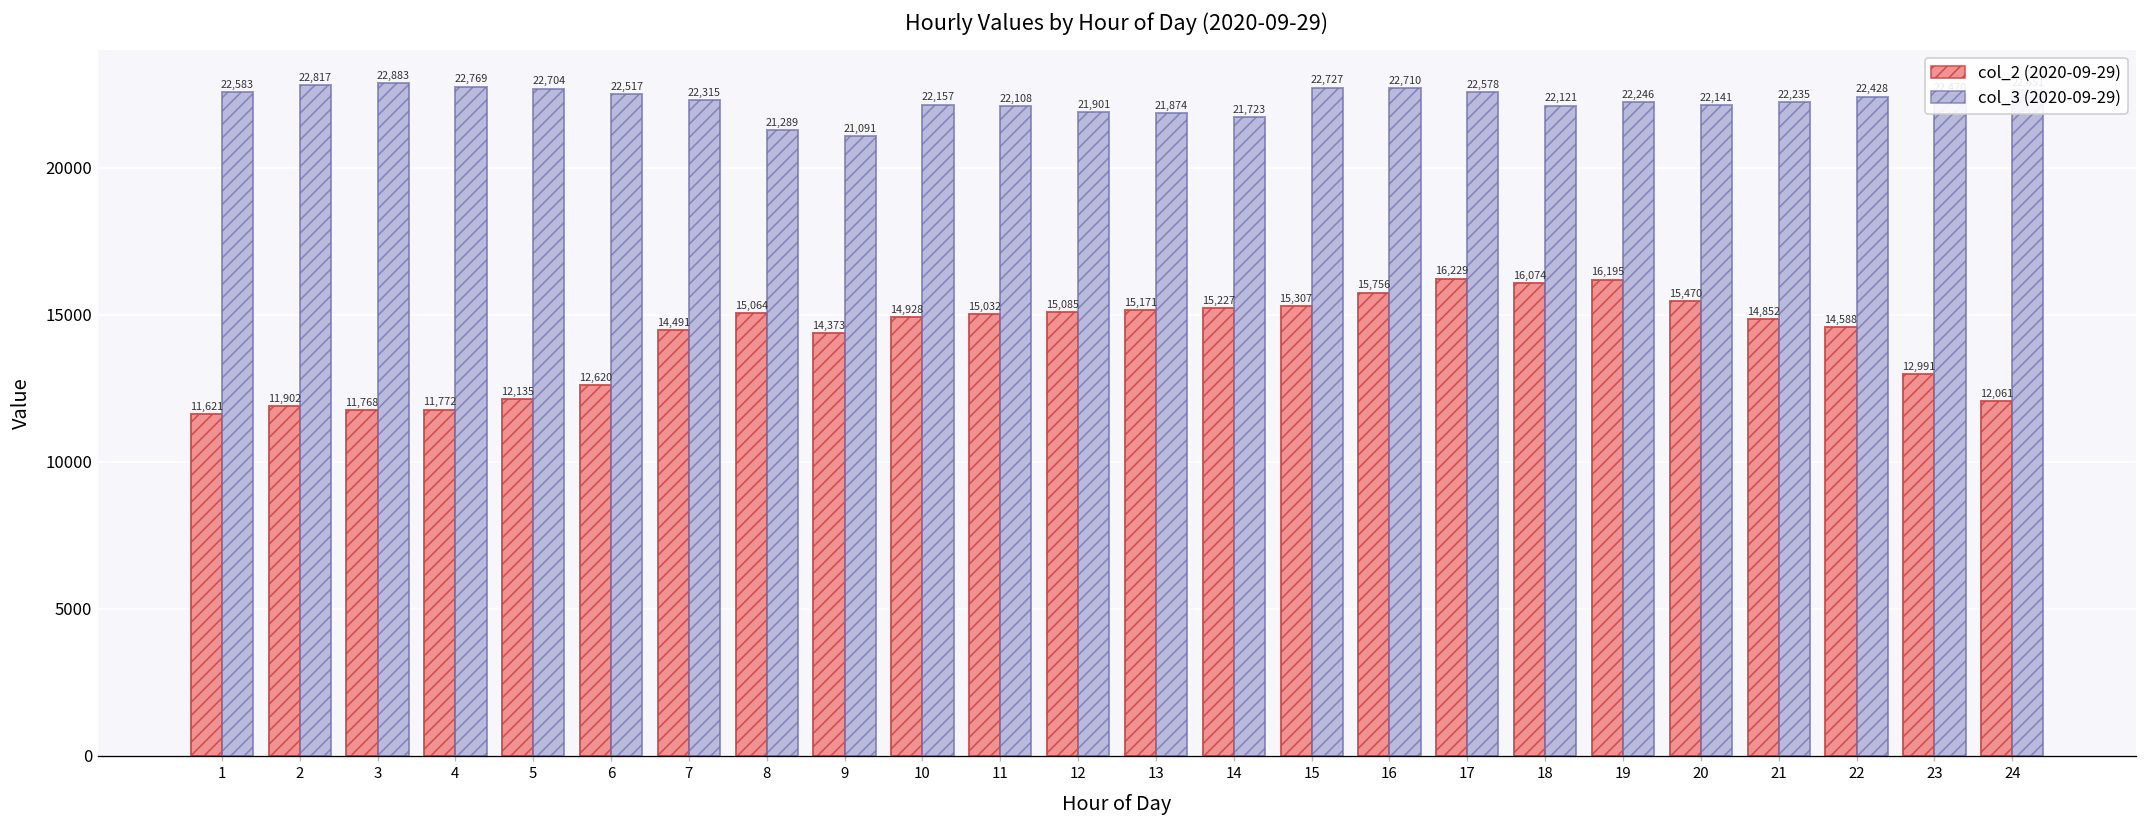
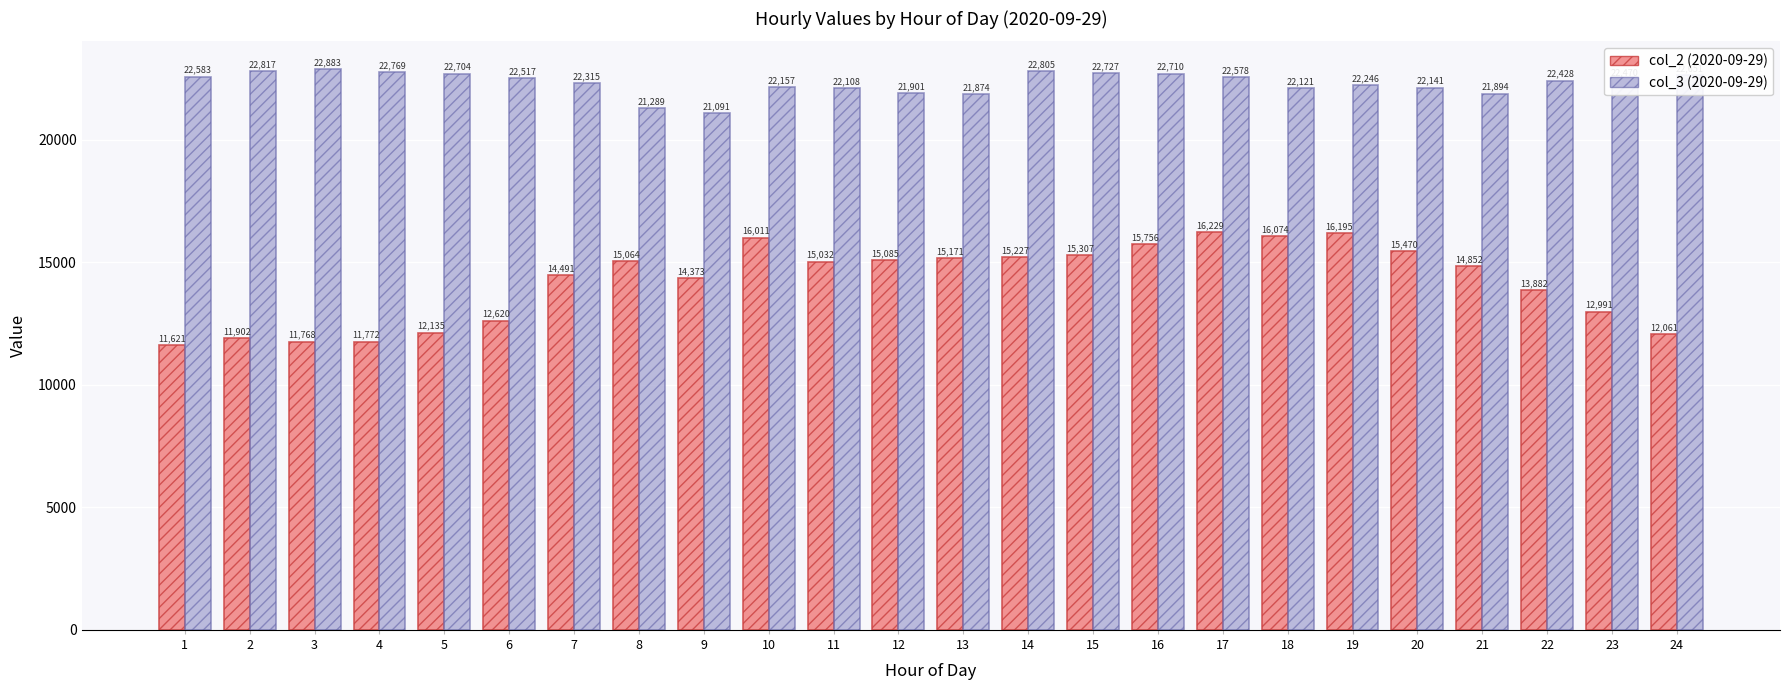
col_2 (2020-09-29), 10: 14,928 -> 16,011
col_3 (2020-09-29), 14: 21,723 -> 22,805
col_3 (2020-09-29), 21: 22,235 -> 21,894
col_2 (2020-09-29), 22: 14,588 -> 13,882
